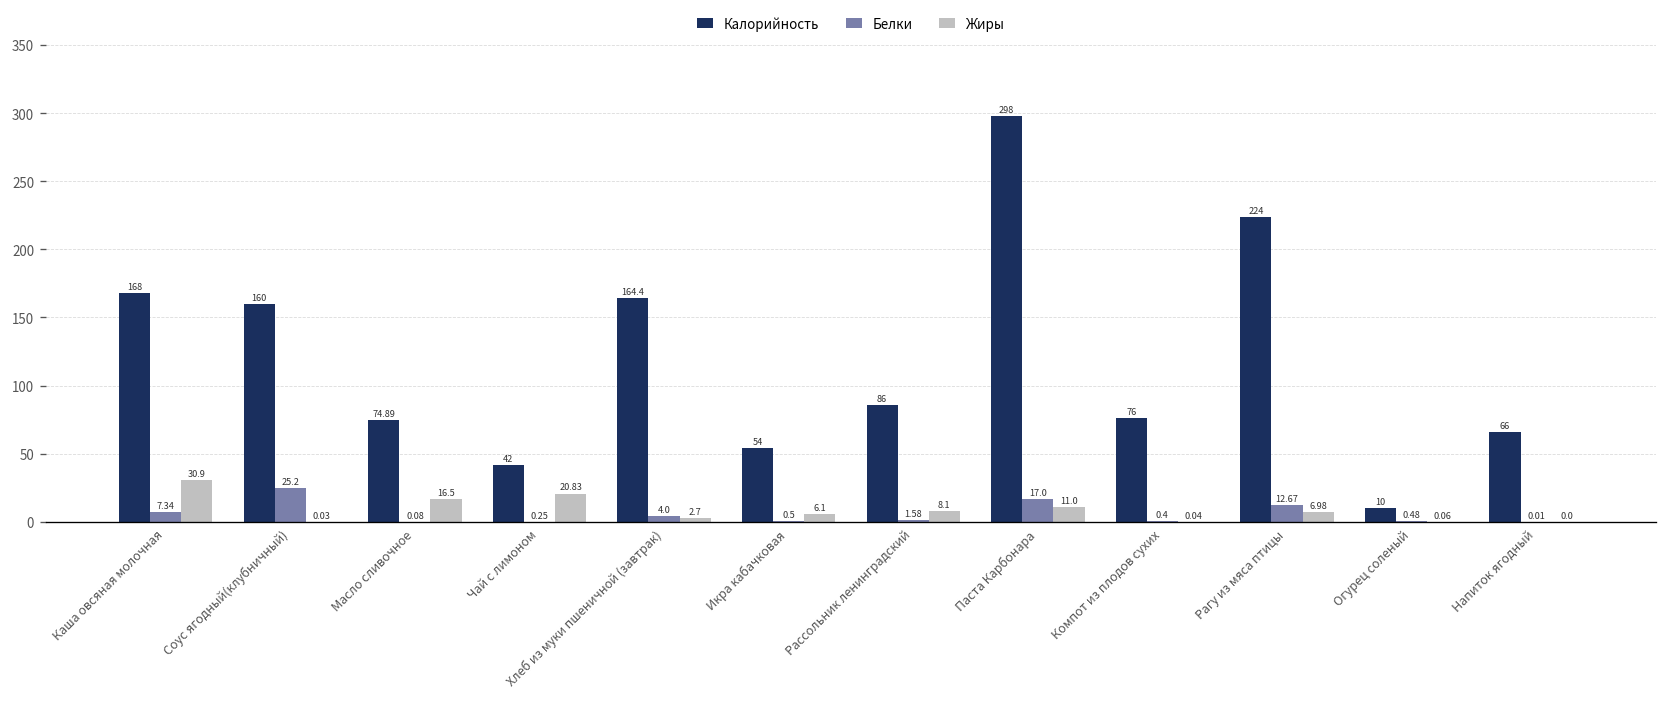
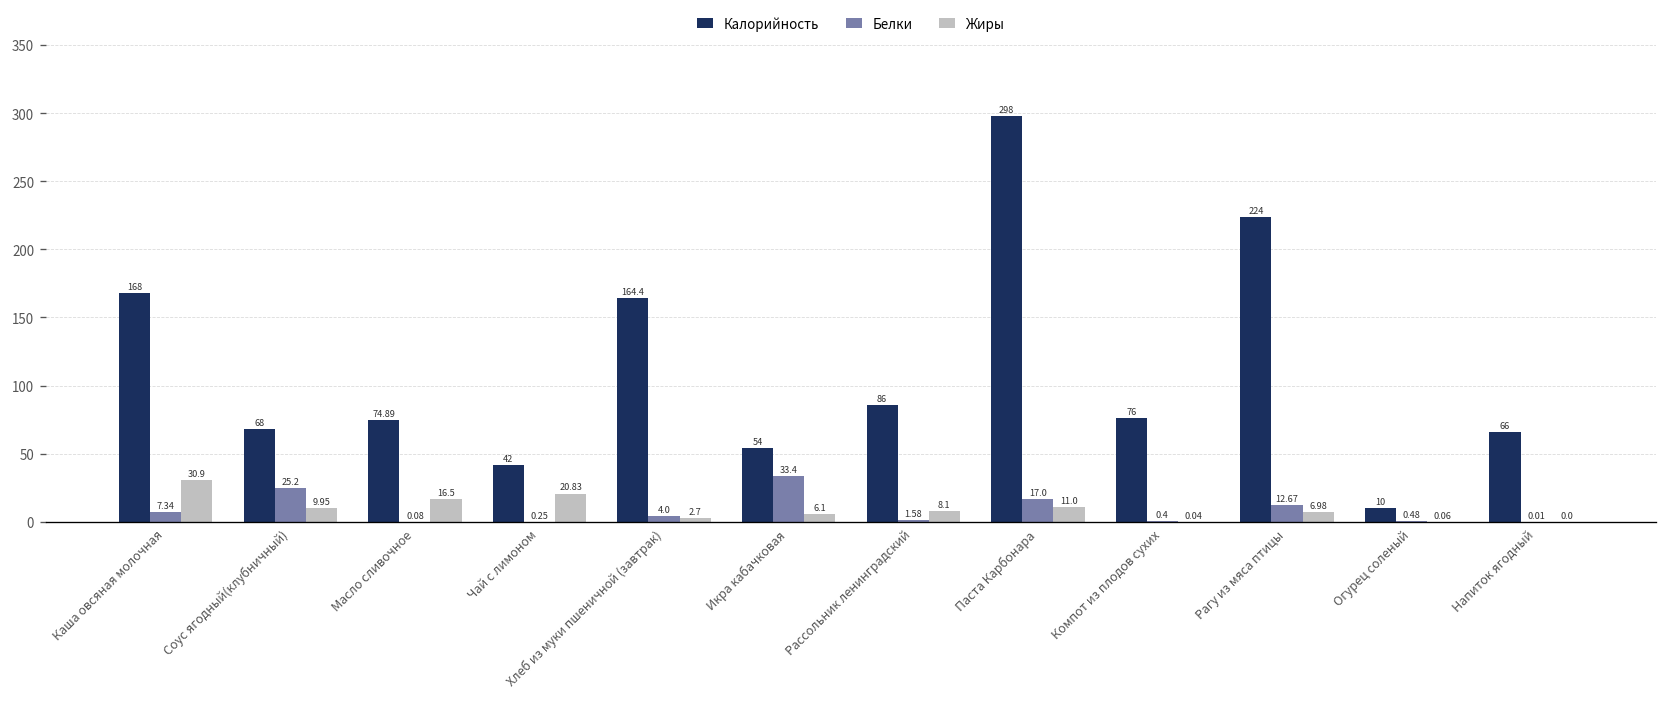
Калорийность, Соус ягодный(клубничный): 160 -> 68
Жиры, Соус ягодный(клубничный): 0.03 -> 9.95
Белки, Икра кабачковая: 0.5 -> 33.4
